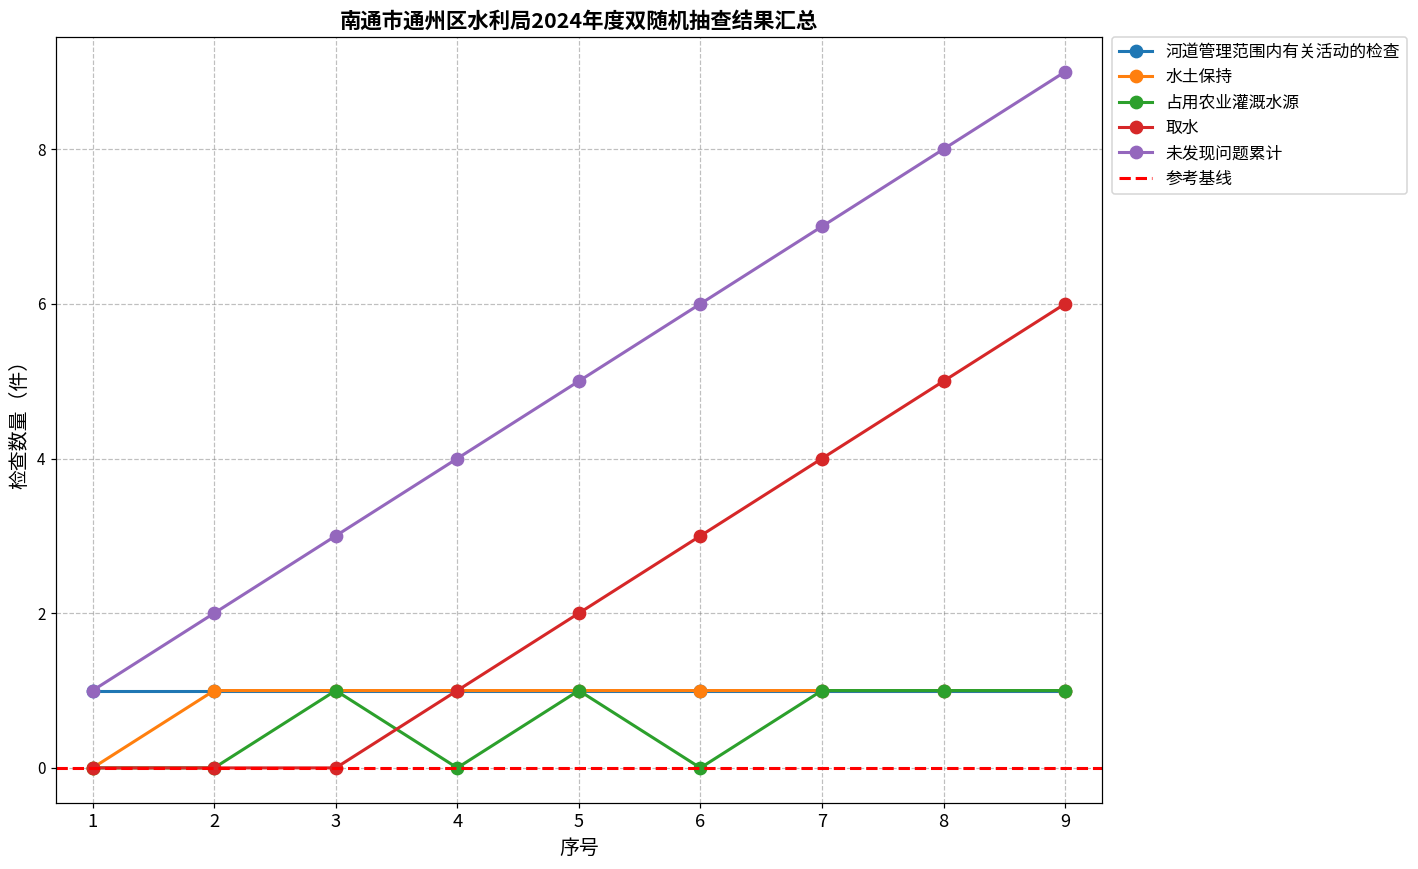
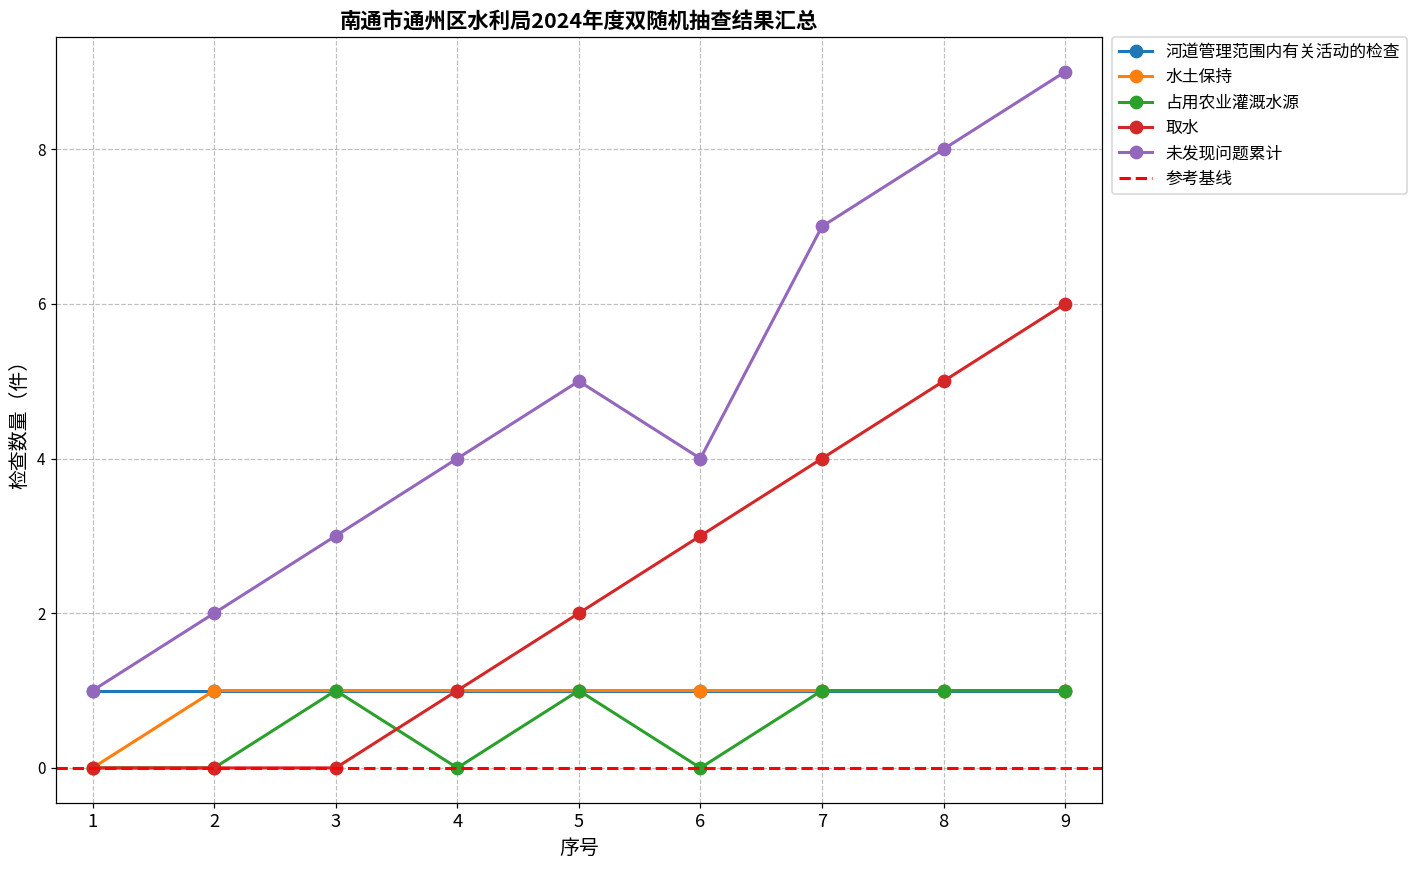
未发现问题累计, 6: 6 -> 4
